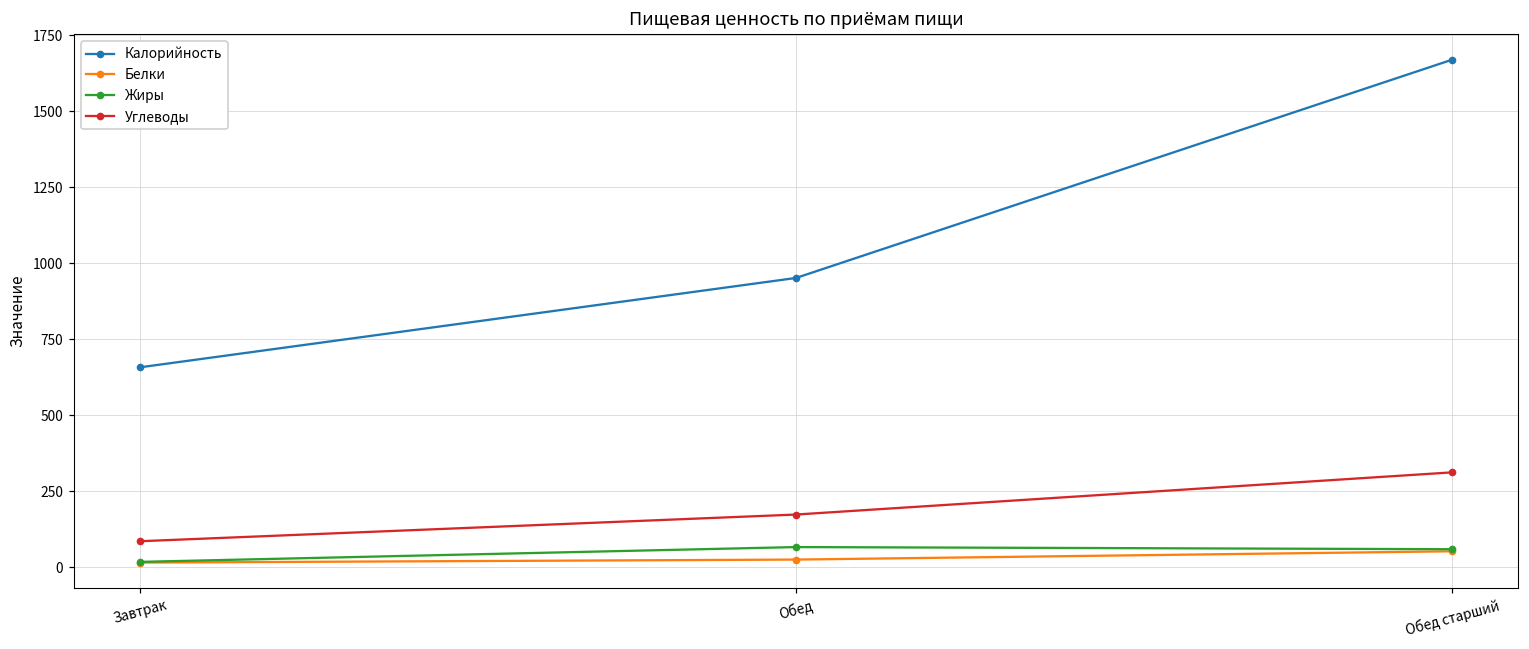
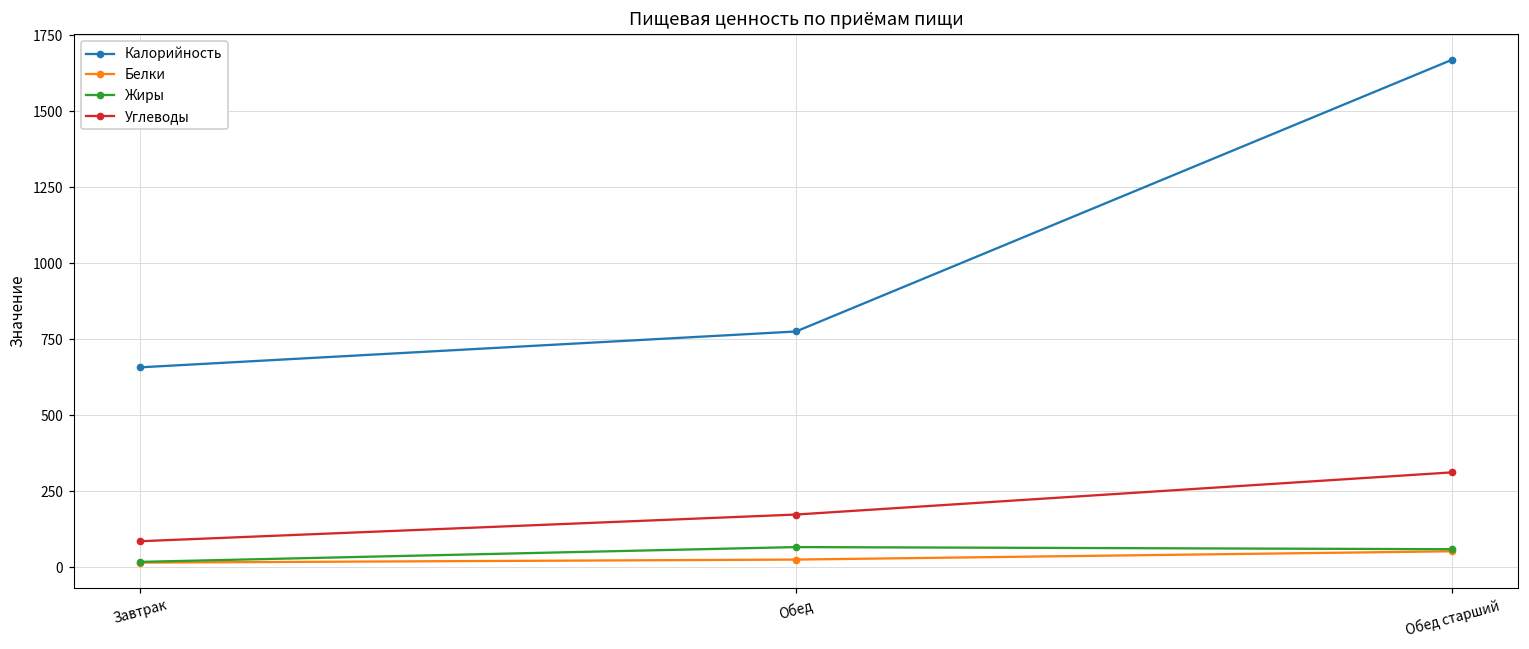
Калорийность, Обед: 950 -> 780
